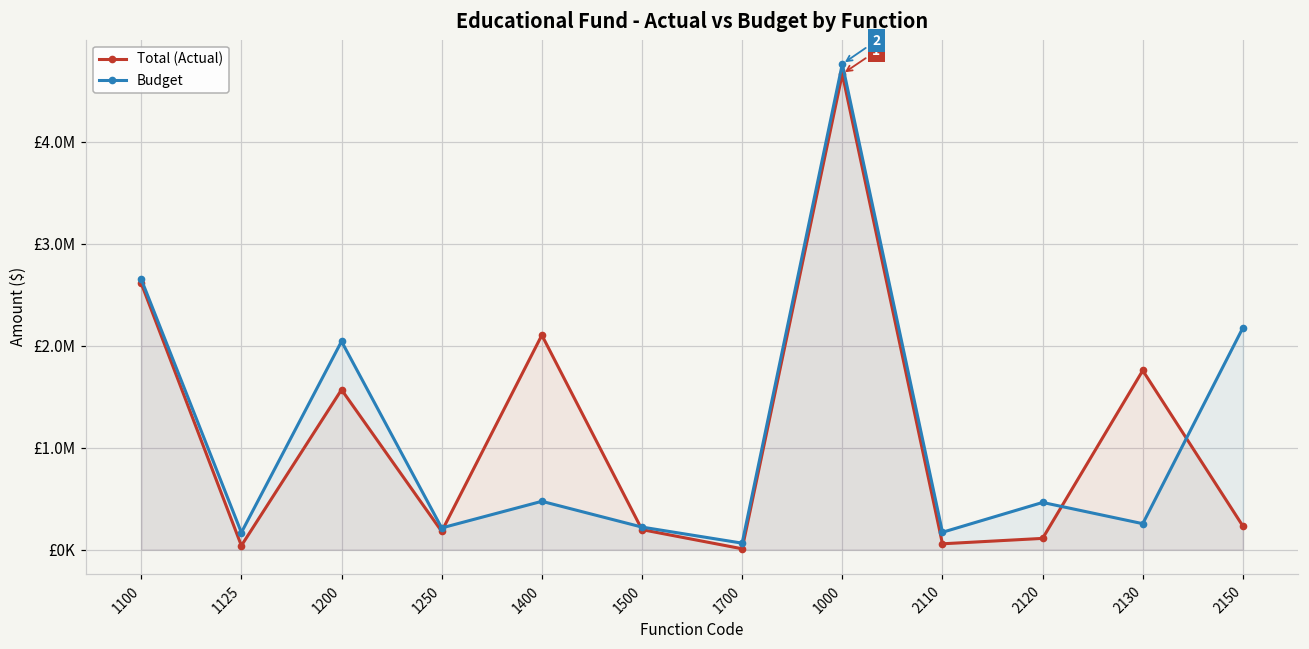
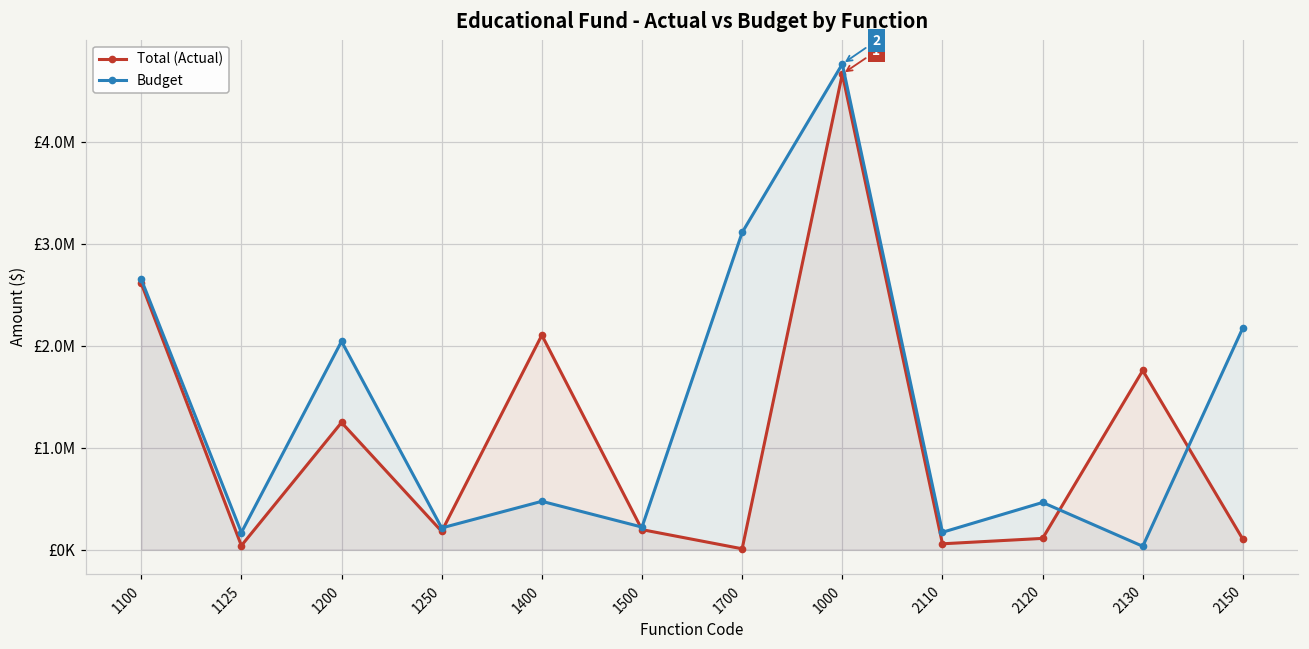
Total (Actual), 1200: £1600000 -> £1200000
Budget, 1700: £100000 -> £3100000
Budget, 2130: £300000 -> £0
Total (Actual), 2150: £200000 -> £100000
